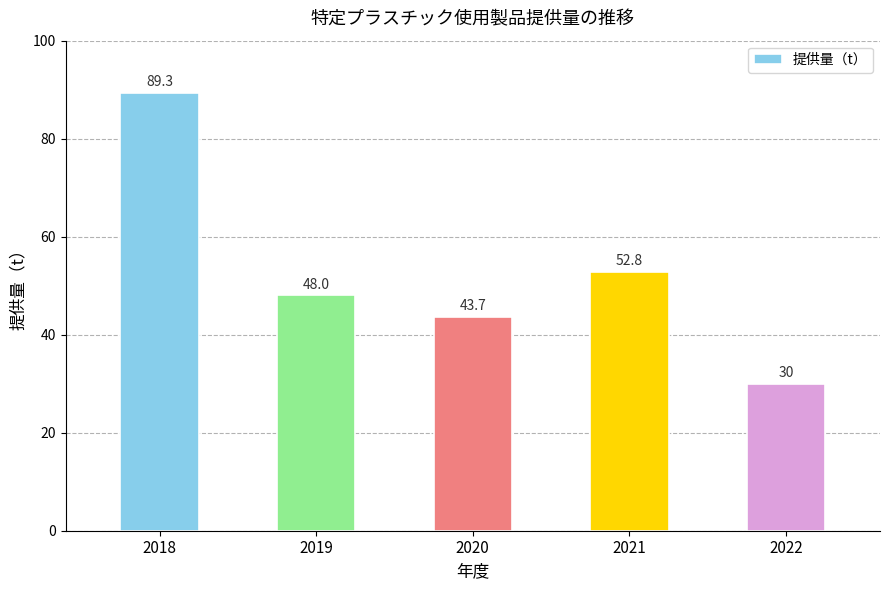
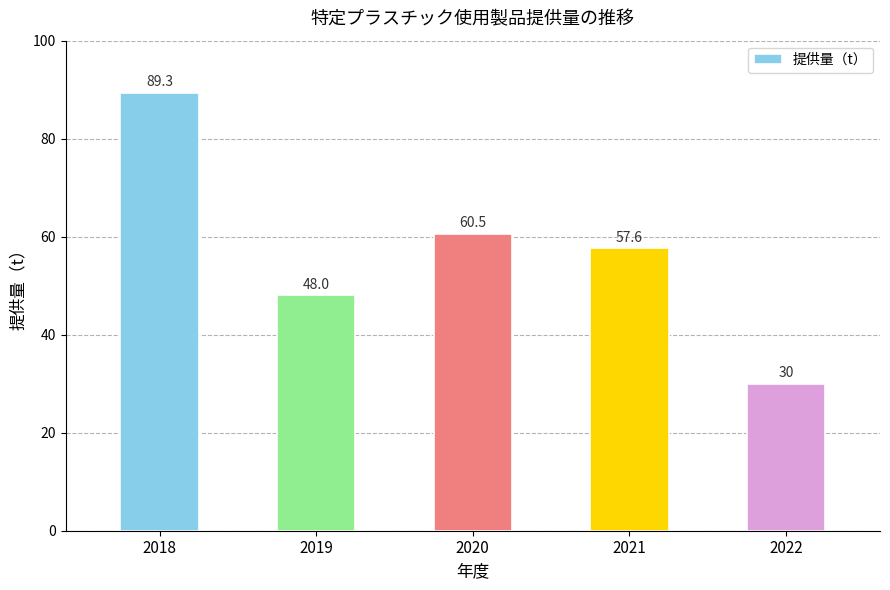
2020: 43.7 -> 60.5
2021: 52.8 -> 57.6
